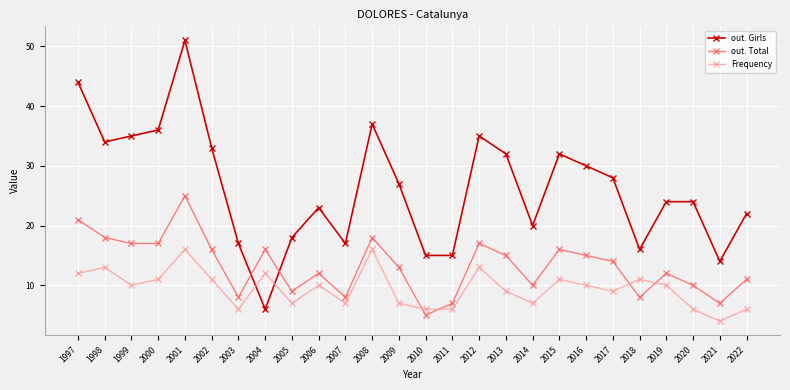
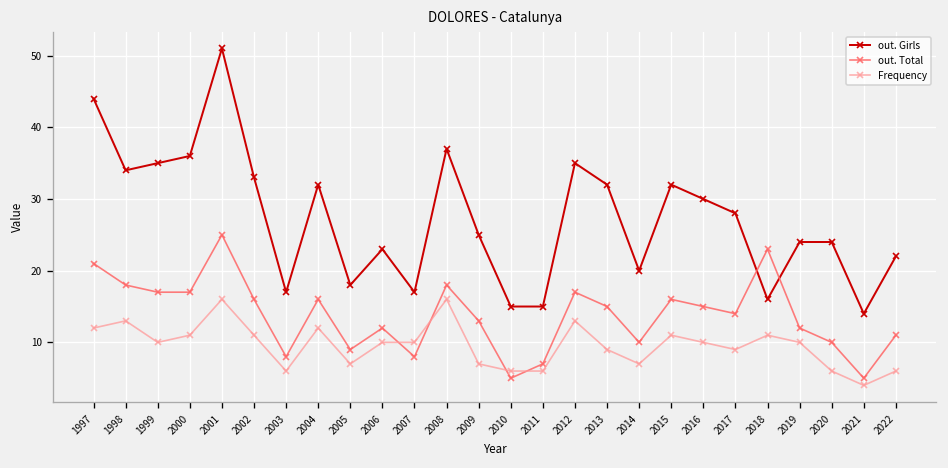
out. Girls, 2004: 6 -> 32
Frequency, 2007: 7 -> 10
out. Girls, 2009: 27 -> 25
out. Total, 2018: 8 -> 23
out. Total, 2021: 7 -> 5
